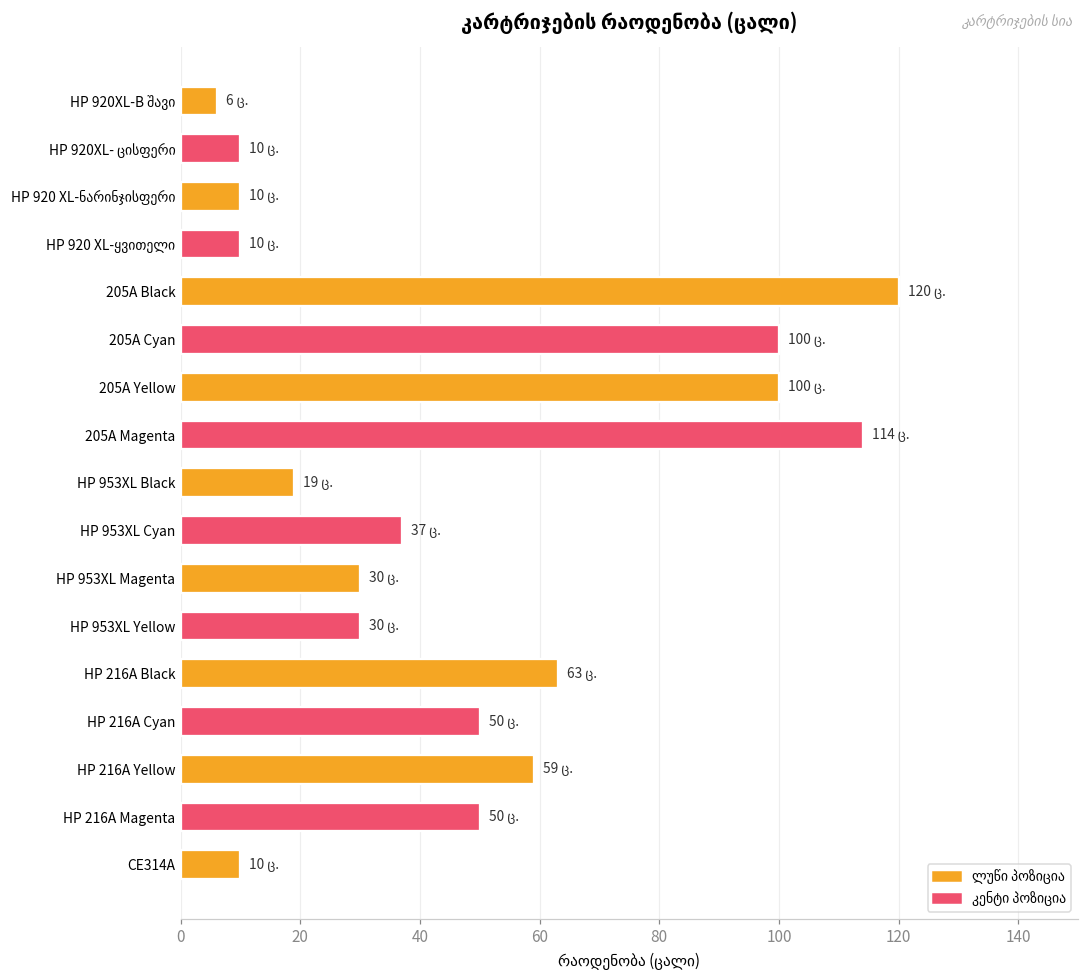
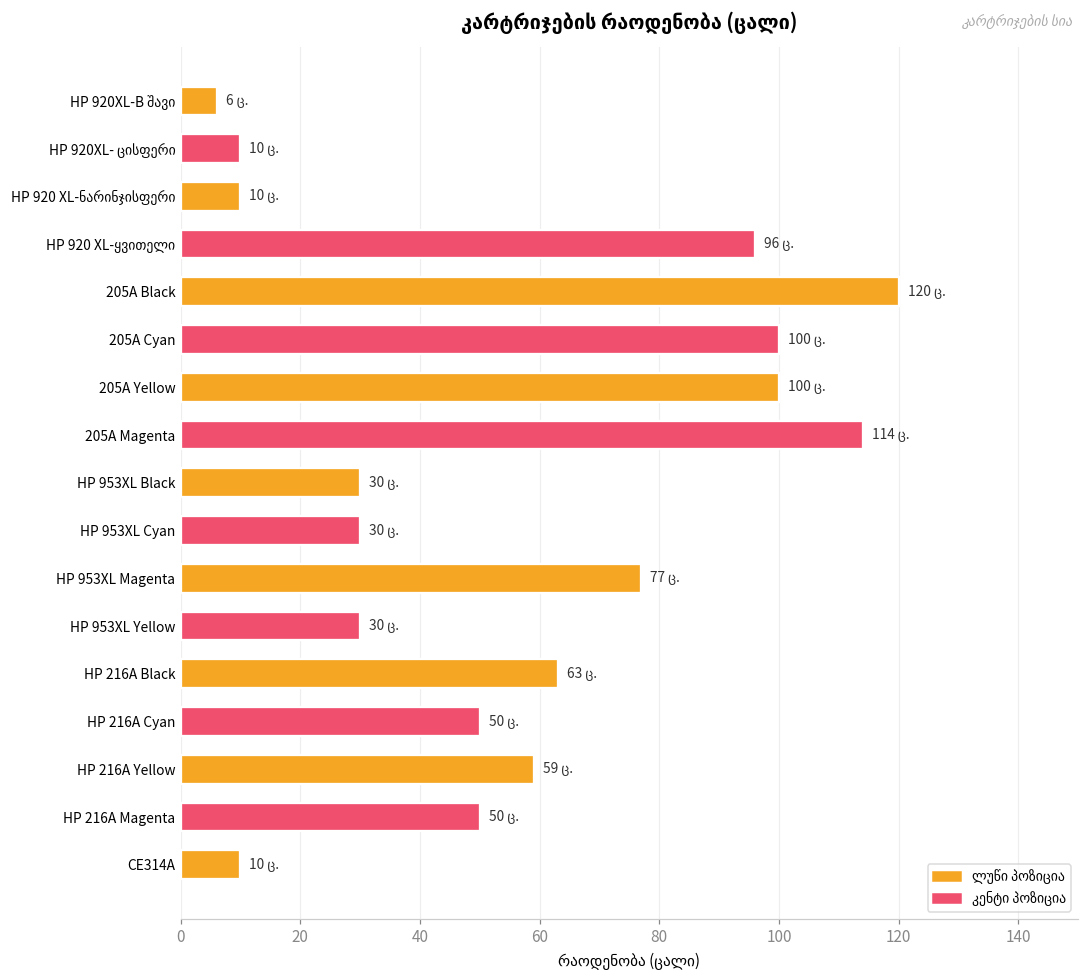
HP 920 XL-ყვითელი: 10 -> 96
HP 953XL Black: 19 -> 30
HP 953XL Cyan: 37 -> 30
HP 953XL Magenta: 30 -> 77
